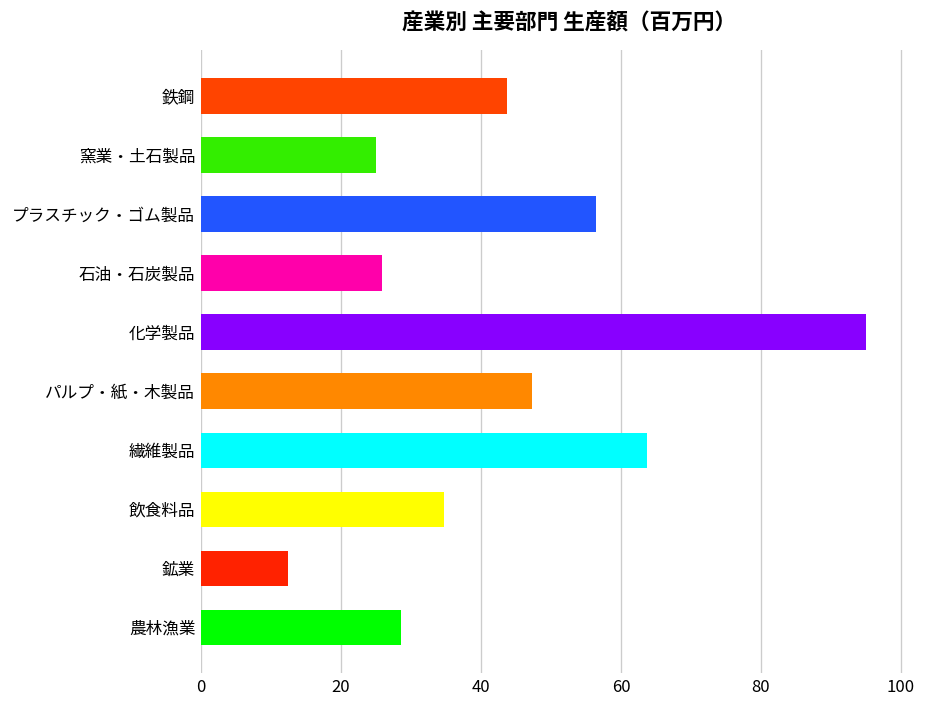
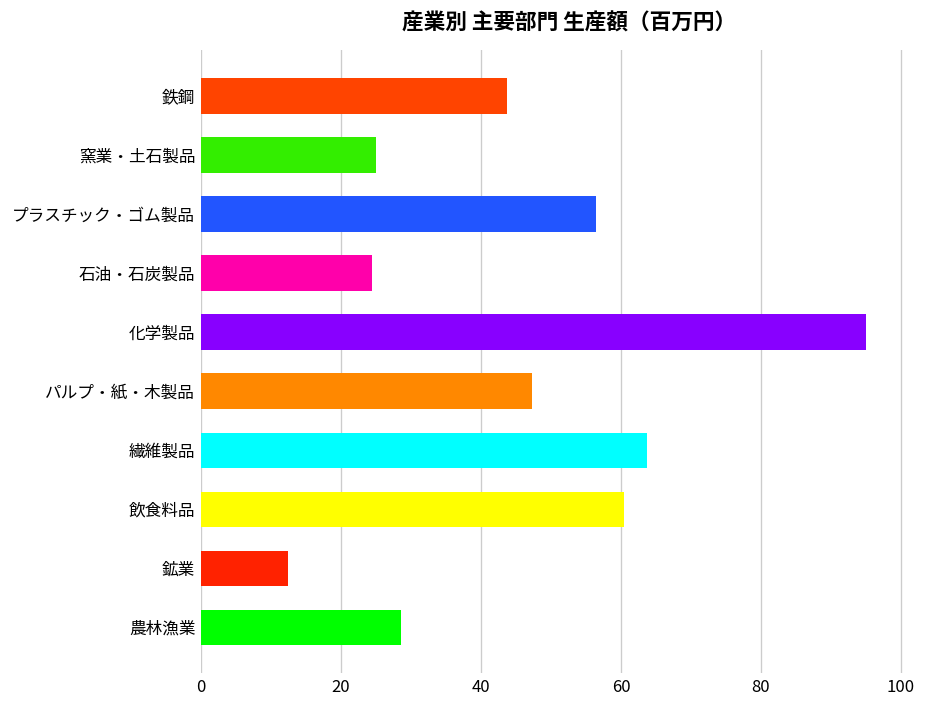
石油・石炭製品: 26 -> 24
飲食料品: 35 -> 60
